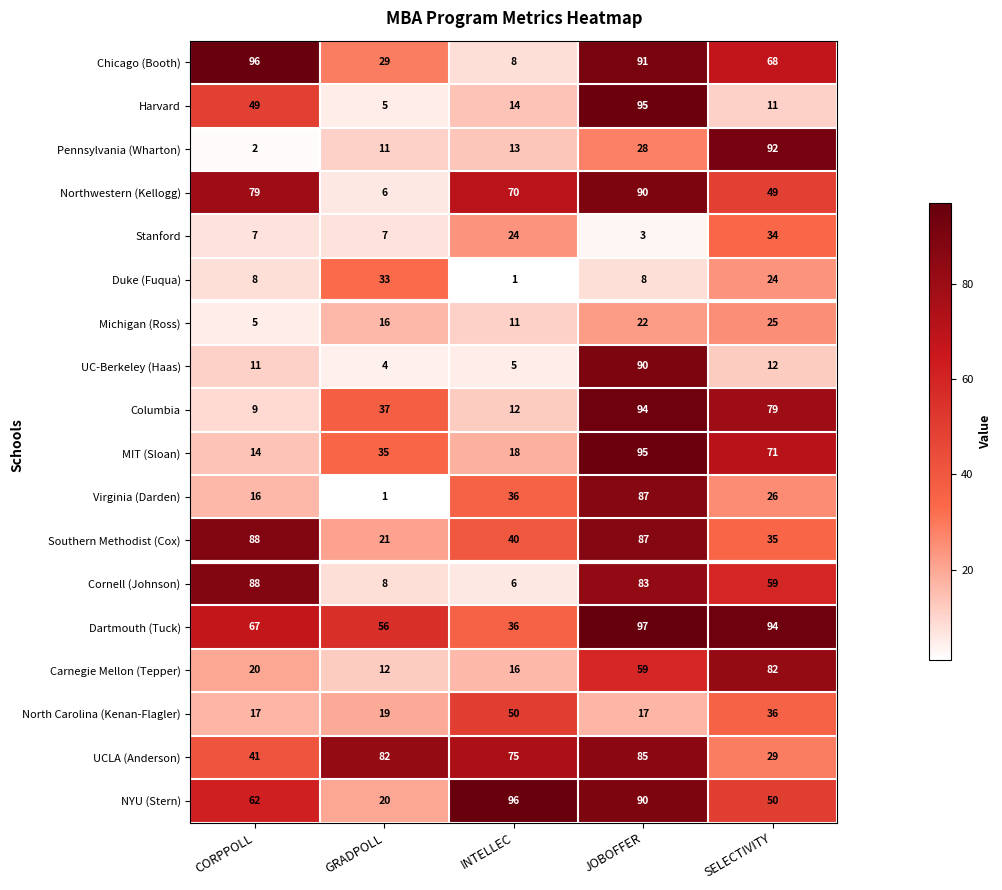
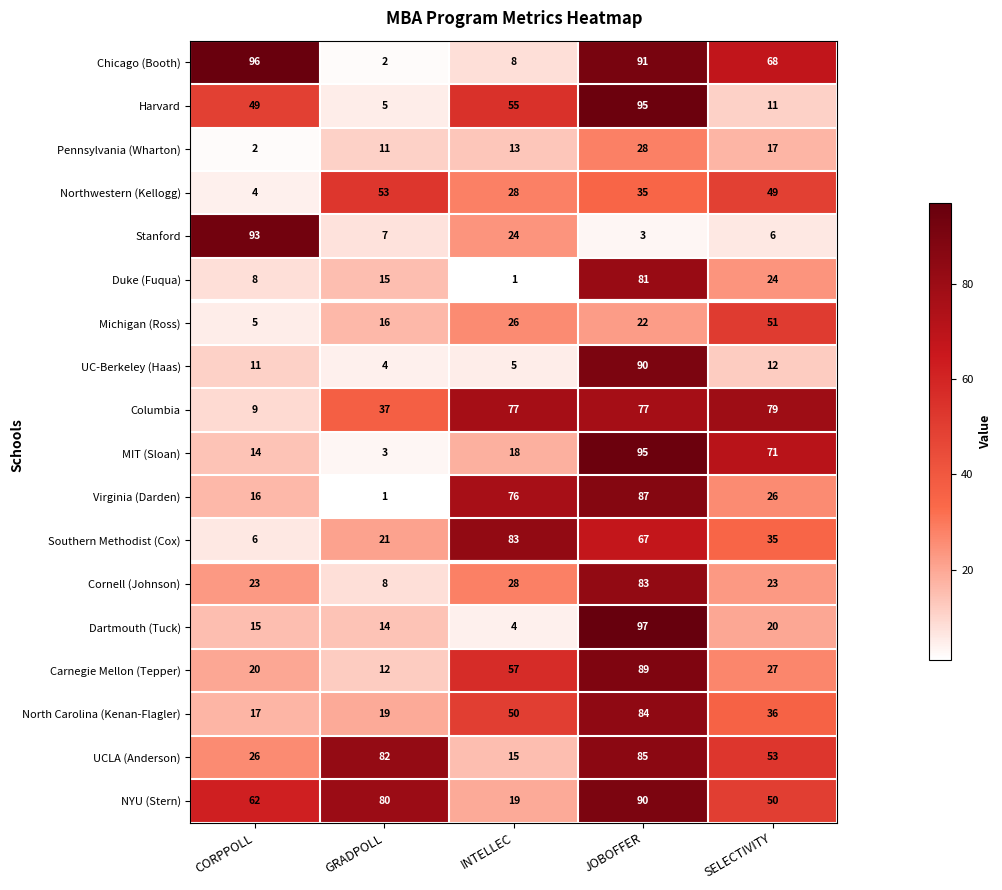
Chicago (Booth), GRADPOLL: 29 -> 2
Harvard, INTELLEC: 14 -> 55
Pennsylvania (Wharton), SELECTIVITY: 92 -> 17
Northwestern (Kellogg), CORPPOLL: 79 -> 4
Northwestern (Kellogg), GRADPOLL: 6 -> 53
Northwestern (Kellogg), INTELLEC: 70 -> 28
Northwestern (Kellogg), JOBOFFER: 90 -> 35
Stanford, CORPPOLL: 7 -> 93
Stanford, SELECTIVITY: 34 -> 6
Duke (Fuqua), GRADPOLL: 33 -> 15
Duke (Fuqua), JOBOFFER: 8 -> 81
Michigan (Ross), INTELLEC: 11 -> 26
Michigan (Ross), SELECTIVITY: 25 -> 51
Columbia, INTELLEC: 12 -> 77
Columbia, JOBOFFER: 94 -> 77
MIT (Sloan), GRADPOLL: 35 -> 3
Virginia (Darden), INTELLEC: 36 -> 76
Southern Methodist (Cox), CORPPOLL: 88 -> 6
Southern Methodist (Cox), INTELLEC: 40 -> 83
Southern Methodist (Cox), JOBOFFER: 87 -> 67
Cornell (Johnson), CORPPOLL: 88 -> 23
Cornell (Johnson), INTELLEC: 6 -> 28
Cornell (Johnson), SELECTIVITY: 59 -> 23
Dartmouth (Tuck), CORPPOLL: 67 -> 15
Dartmouth (Tuck), GRADPOLL: 56 -> 14
Dartmouth (Tuck), INTELLEC: 36 -> 4
Dartmouth (Tuck), SELECTIVITY: 94 -> 20
Carnegie Mellon (Tepper), INTELLEC: 16 -> 57
Carnegie Mellon (Tepper), JOBOFFER: 59 -> 89
Carnegie Mellon (Tepper), SELECTIVITY: 82 -> 27
North Carolina (Kenan-Flagler), JOBOFFER: 17 -> 84
UCLA (Anderson), CORPPOLL: 41 -> 26
UCLA (Anderson), INTELLEC: 75 -> 15
UCLA (Anderson), SELECTIVITY: 29 -> 53
NYU (Stern), GRADPOLL: 20 -> 80
NYU (Stern), INTELLEC: 96 -> 19
